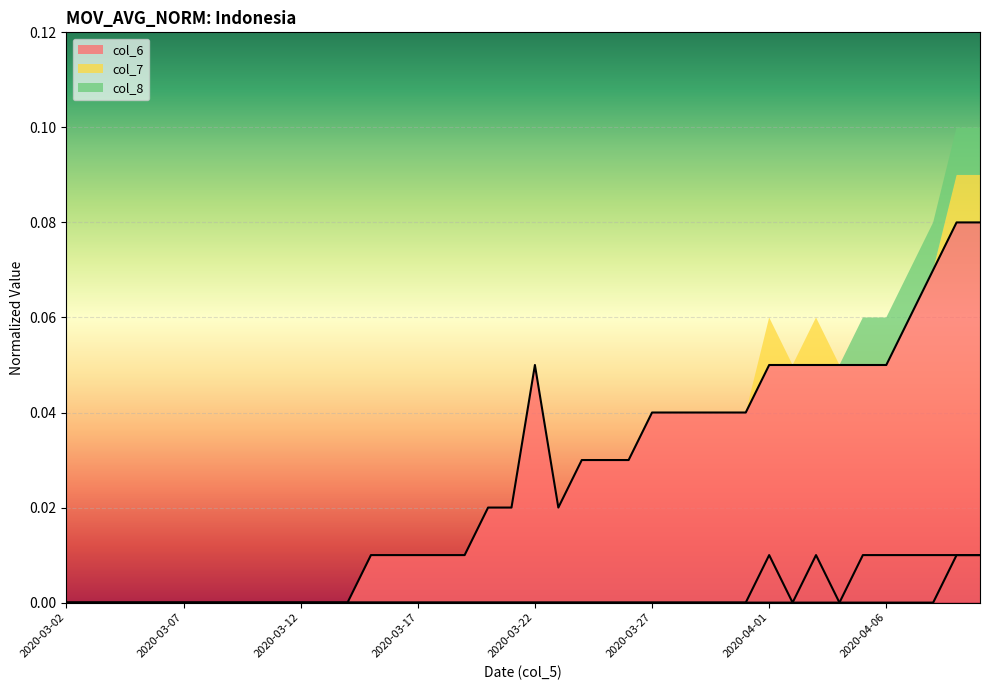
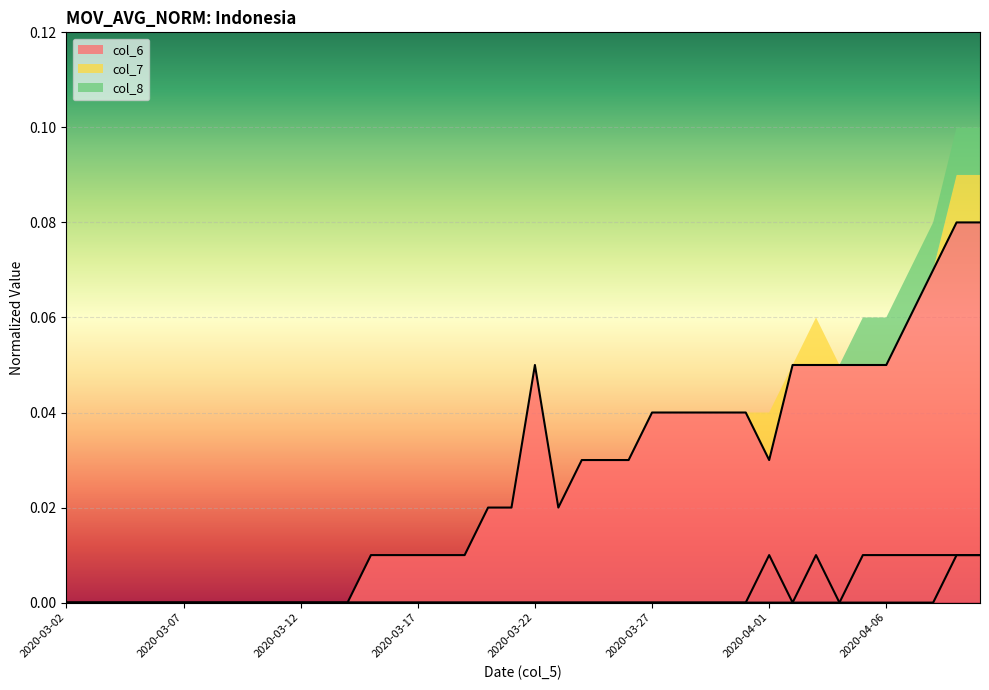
col_6, 2020-04-01: 0.05 -> 0.03
